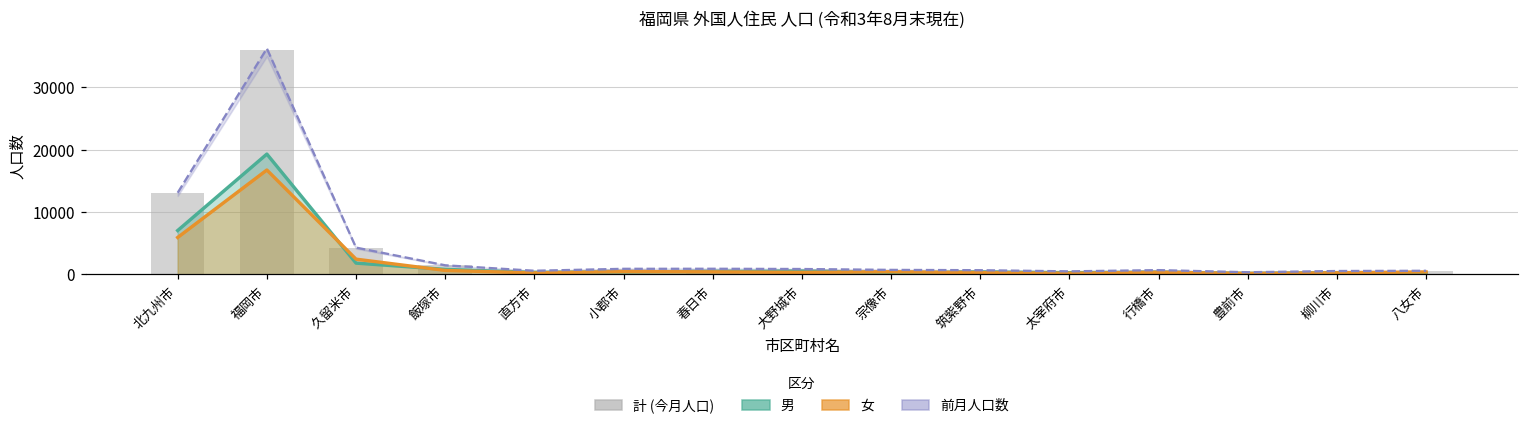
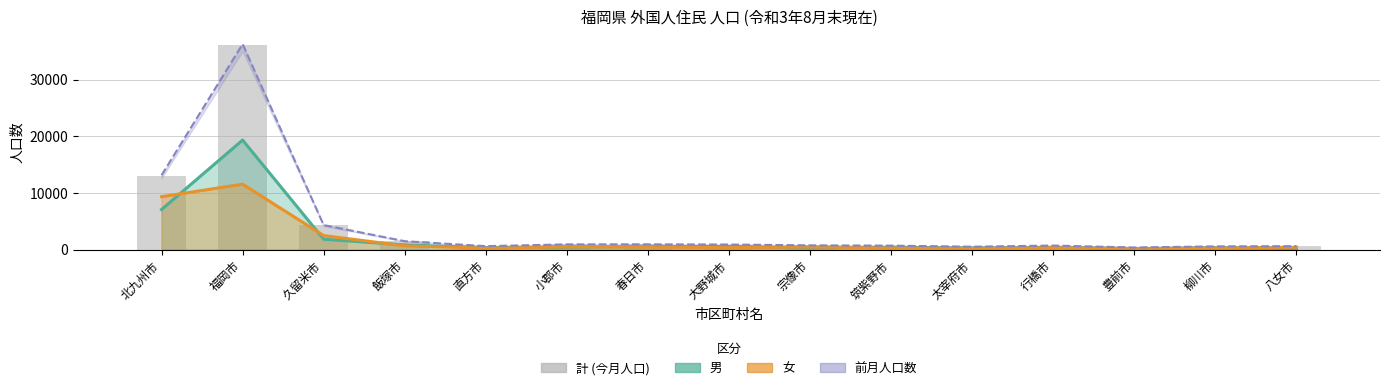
女, 北九州市: 6000 -> 9000
女, 福岡市: 17000 -> 12000
